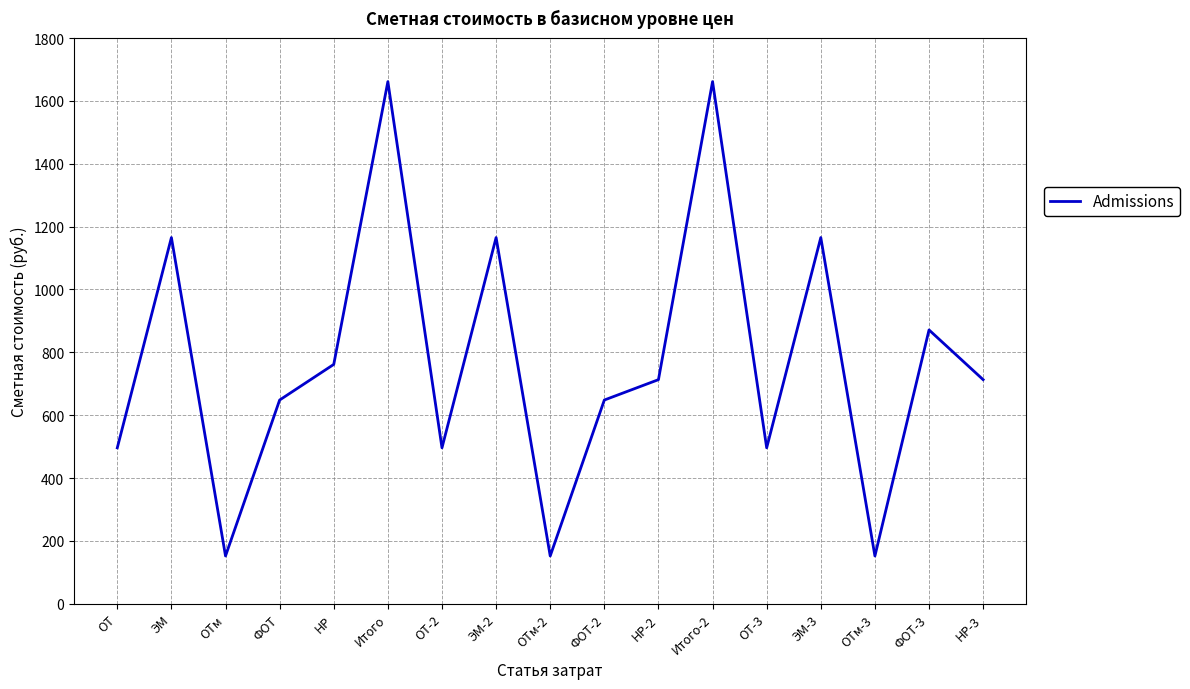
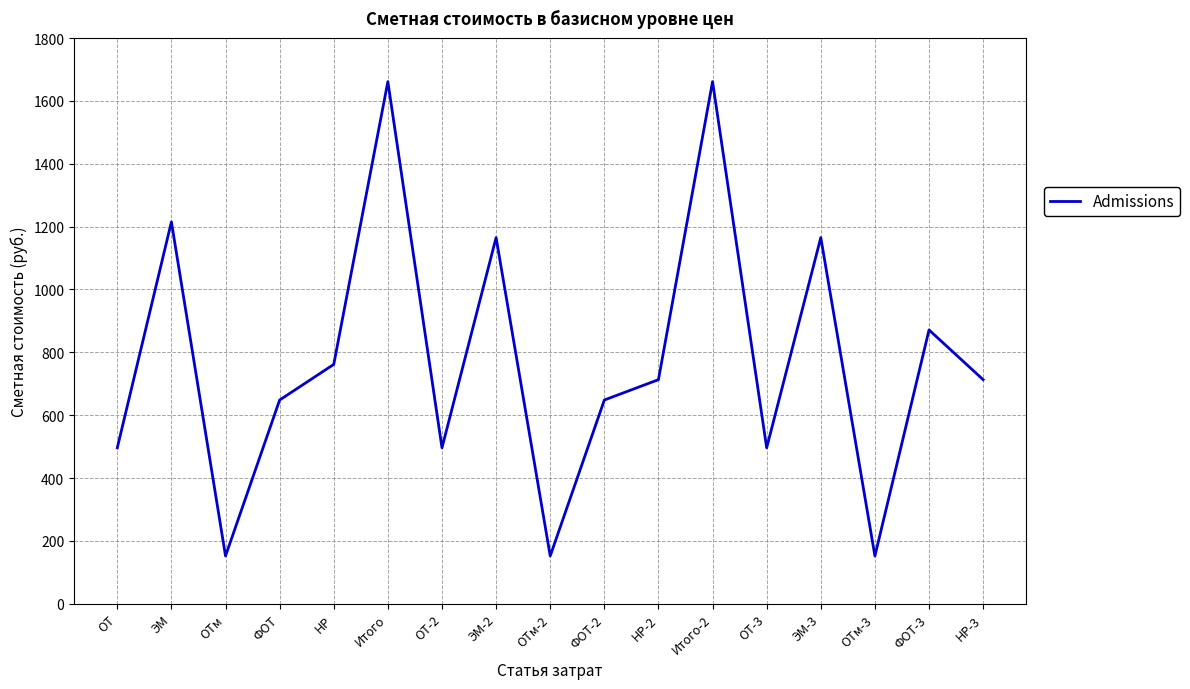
ЭМ: 1170 -> 1220
